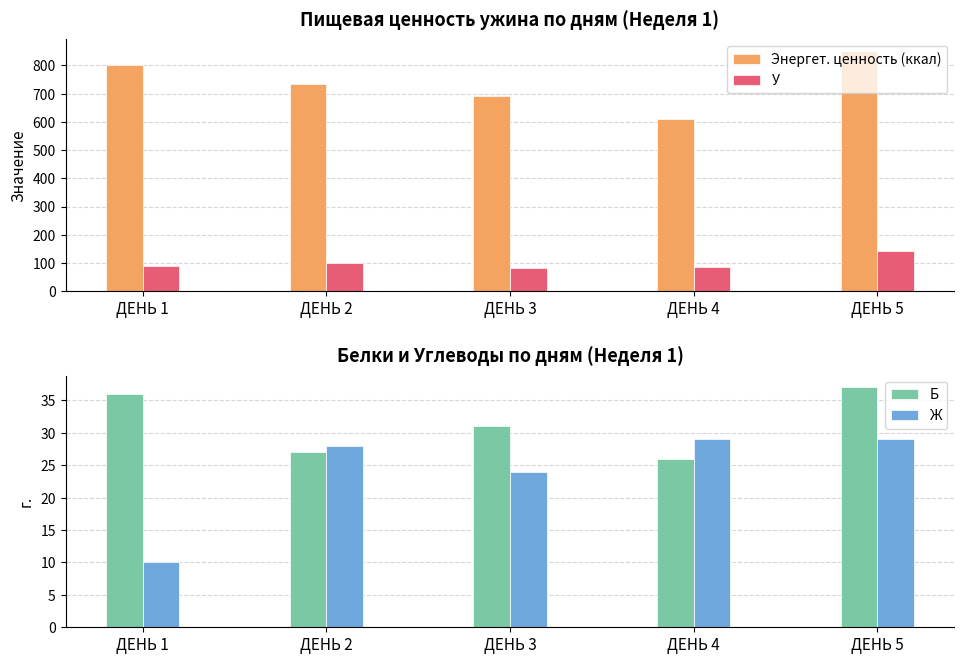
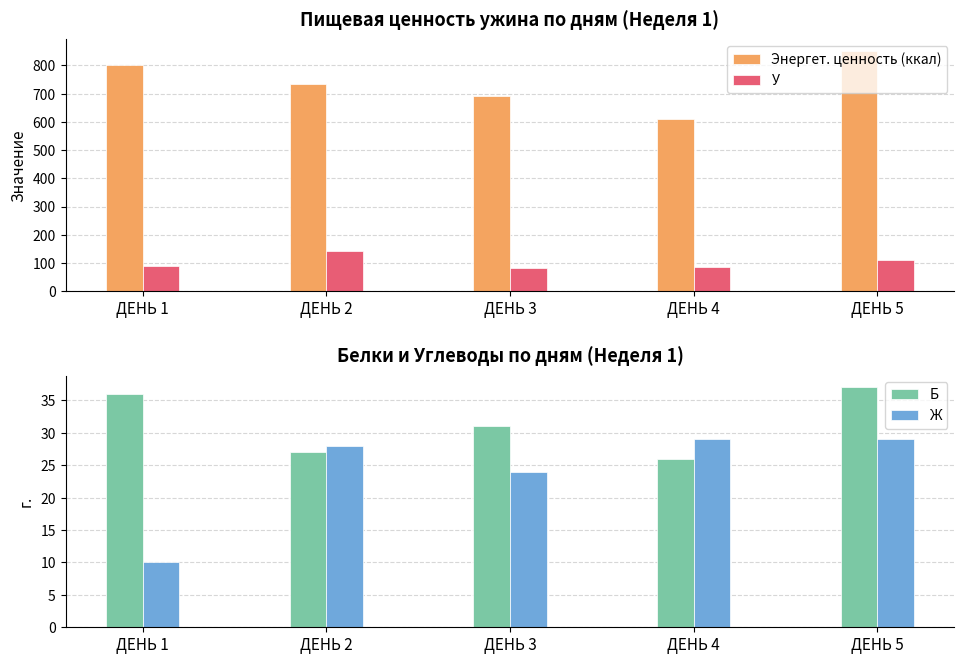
Пищевая ценность ужина по дням (Неделя 1), У, ДЕНЬ 2: 100 -> 140
Пищевая ценность ужина по дням (Неделя 1), У, ДЕНЬ 5: 140 -> 110
